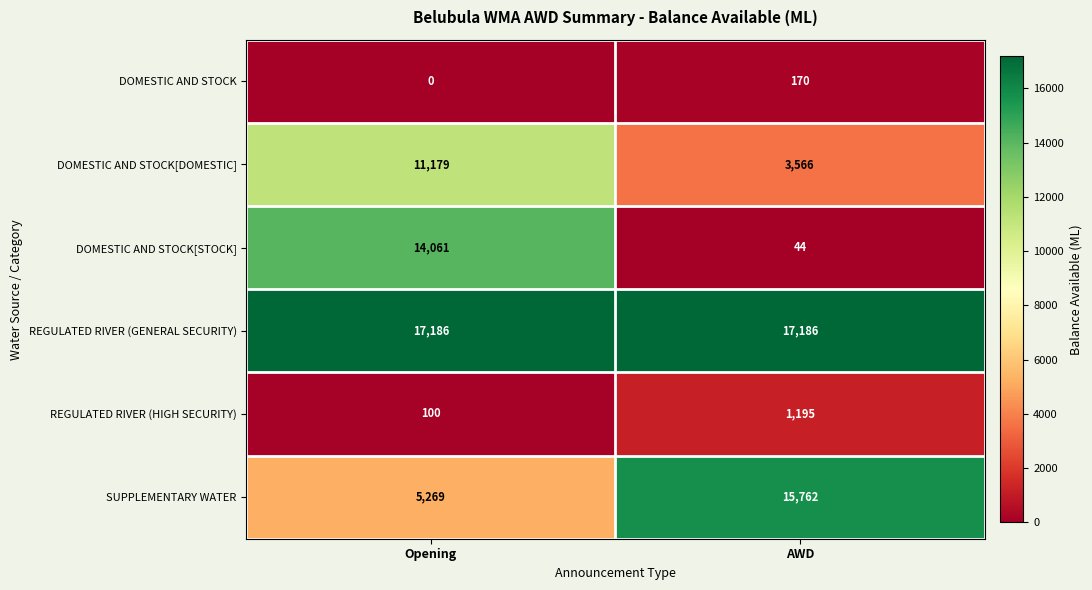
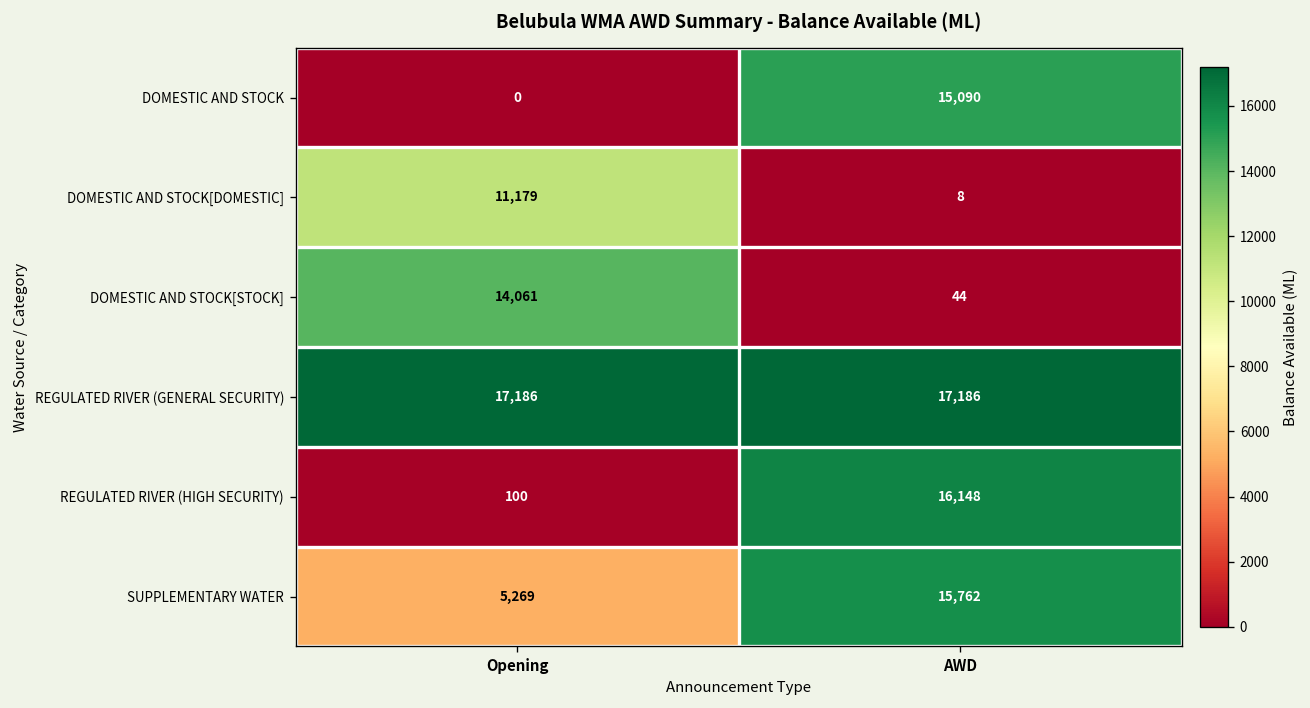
DOMESTIC AND STOCK, AWD: 170 -> 15,090
DOMESTIC AND STOCK[DOMESTIC], AWD: 3,566 -> 8
REGULATED RIVER (HIGH SECURITY), AWD: 1,195 -> 16,148
